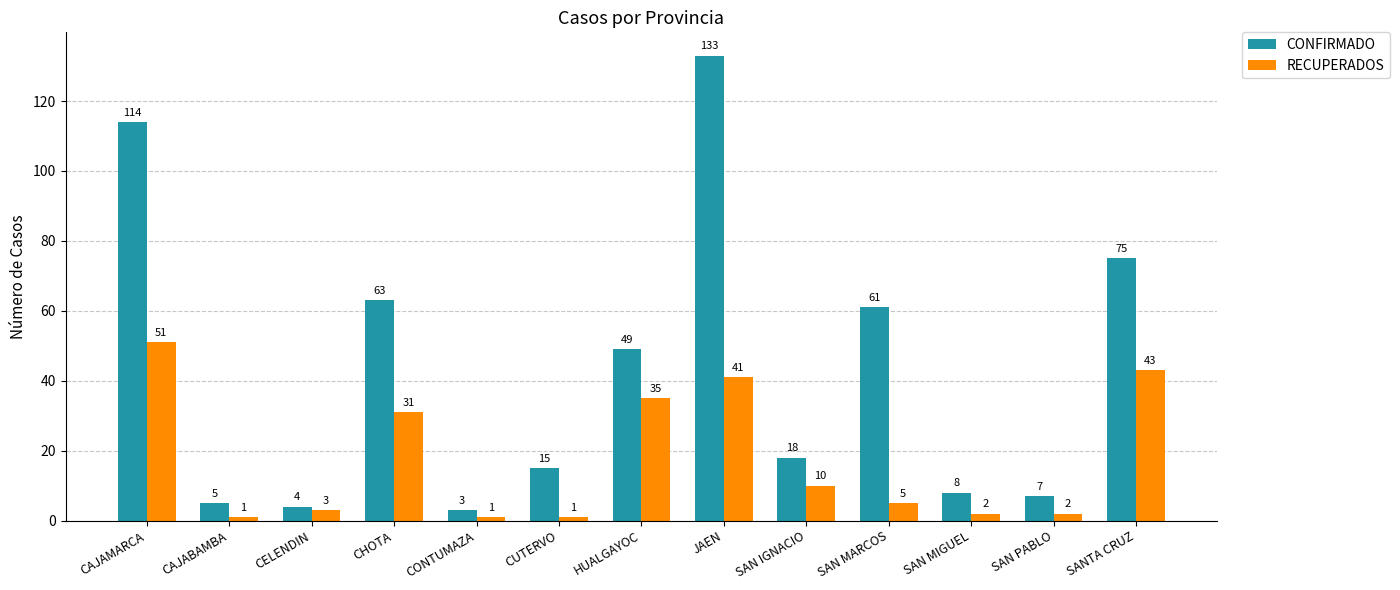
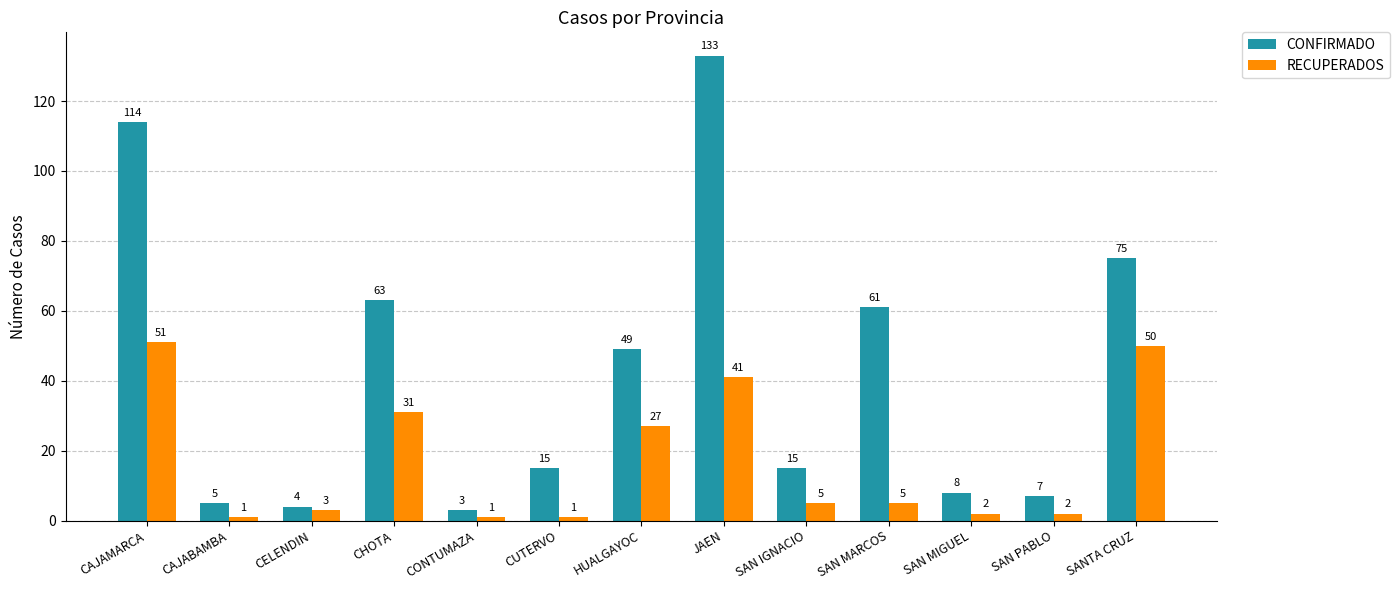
RECUPERADOS, HUALGAYOC: 35 -> 27
CONFIRMADO, SAN IGNACIO: 18 -> 15
RECUPERADOS, SAN IGNACIO: 10 -> 5
RECUPERADOS, SANTA CRUZ: 43 -> 50
